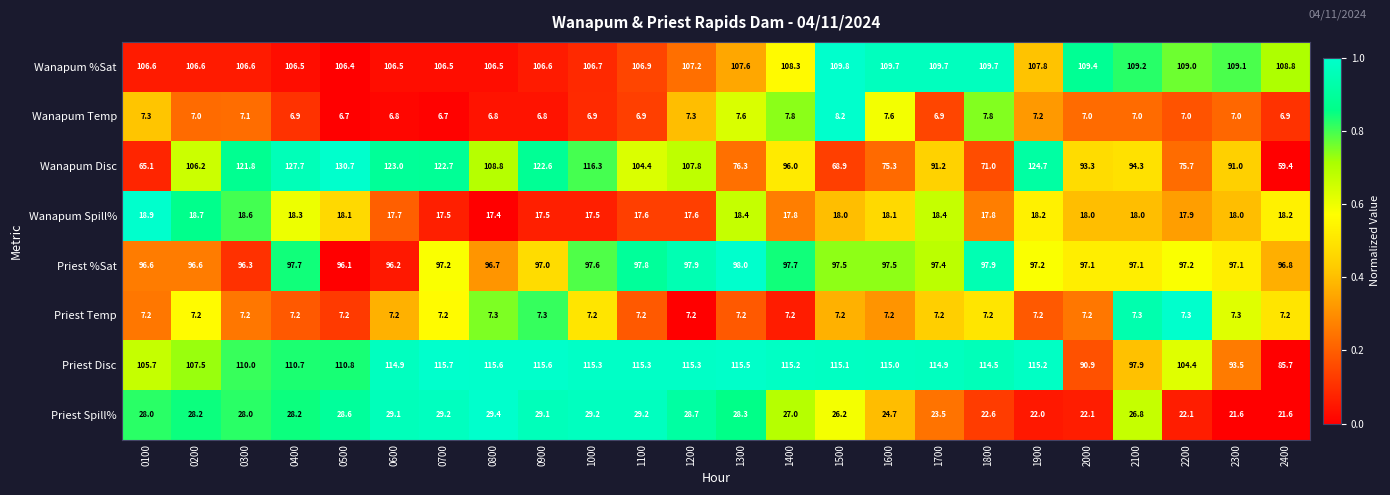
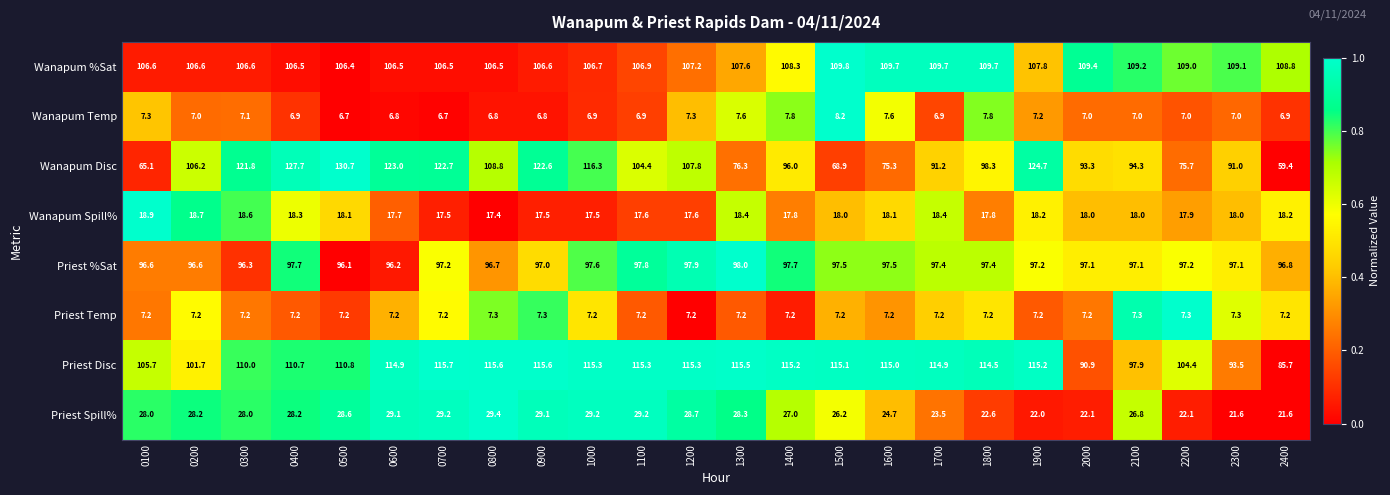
Wanapum Disc, 1800: 71.0 -> 98.3
Priest %Sat, 1800: 97.9 -> 97.4
Priest Disc, 0200: 107.5 -> 101.7
